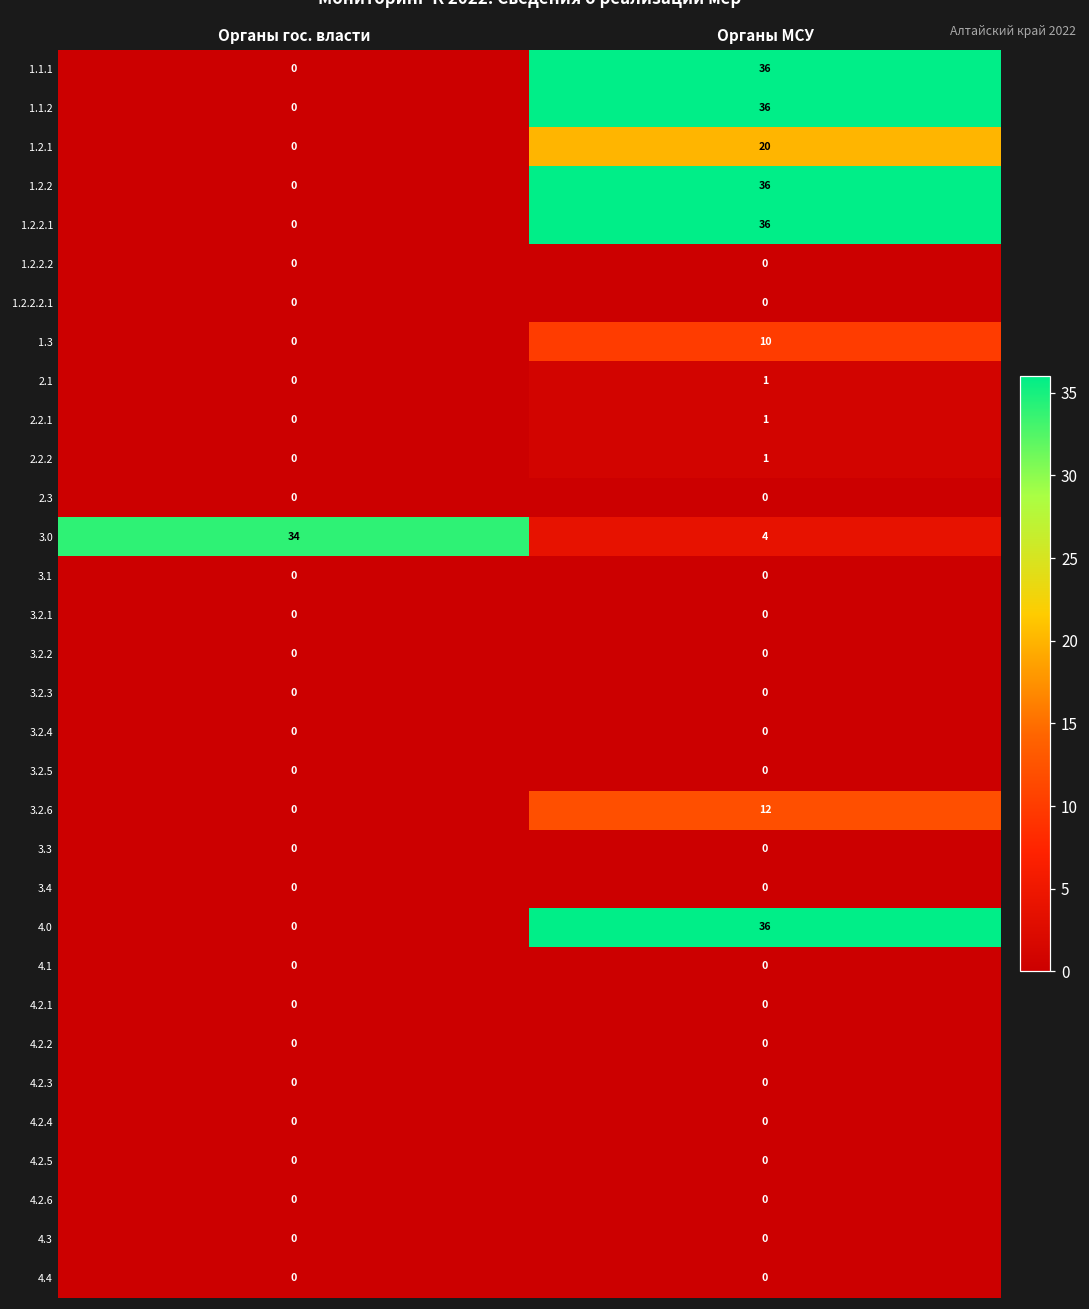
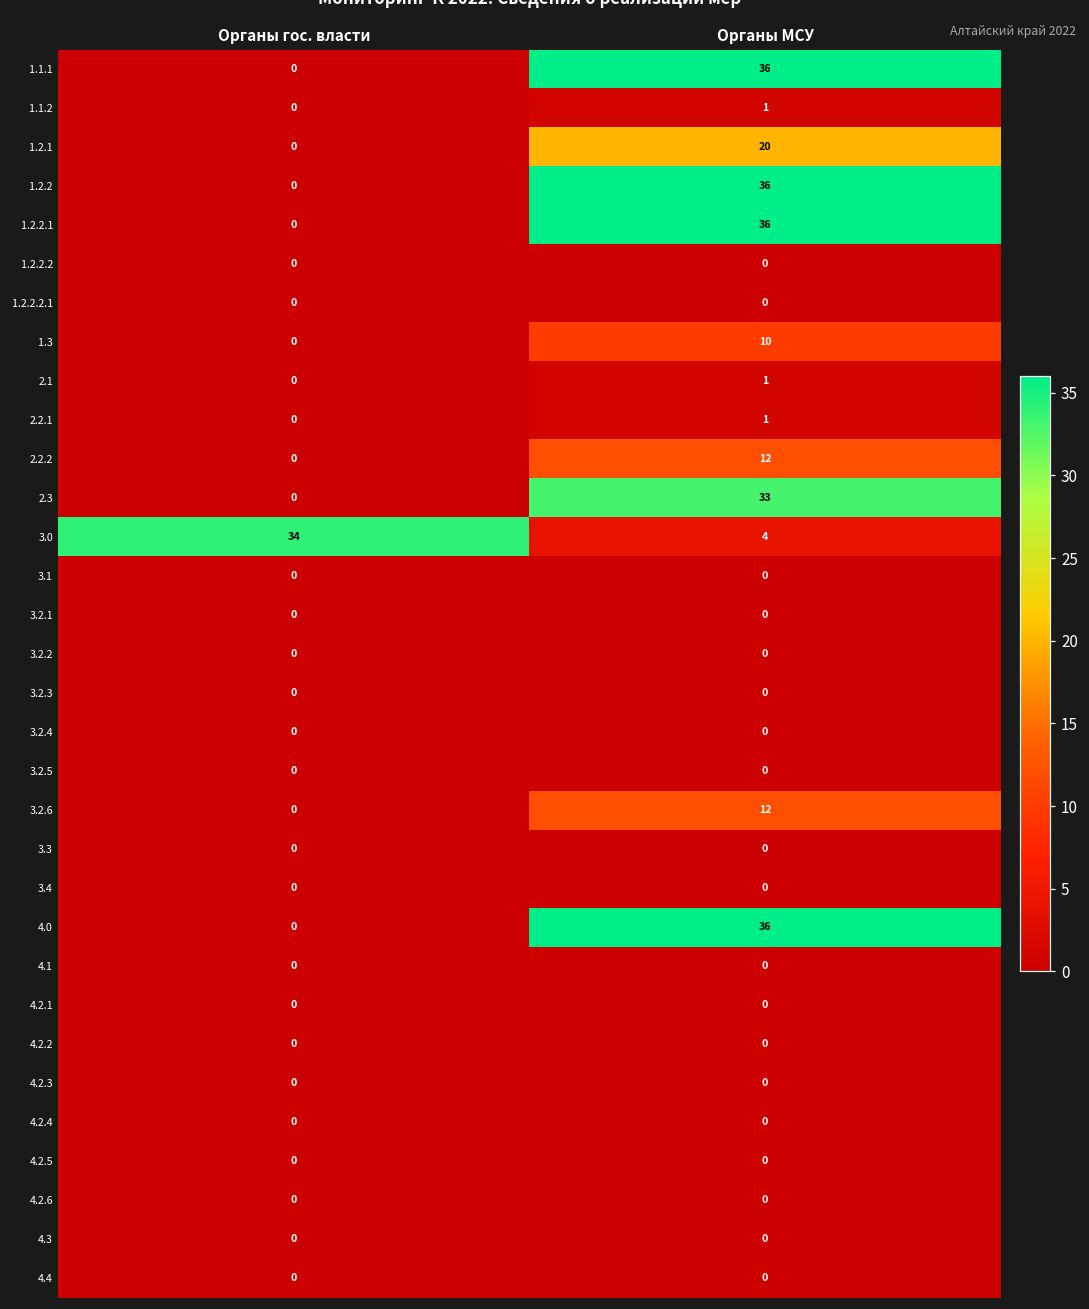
1.1.2, Органы МСУ: 36 -> 1
2.2.2, Органы МСУ: 1 -> 12
2.3, Органы МСУ: 0 -> 33
